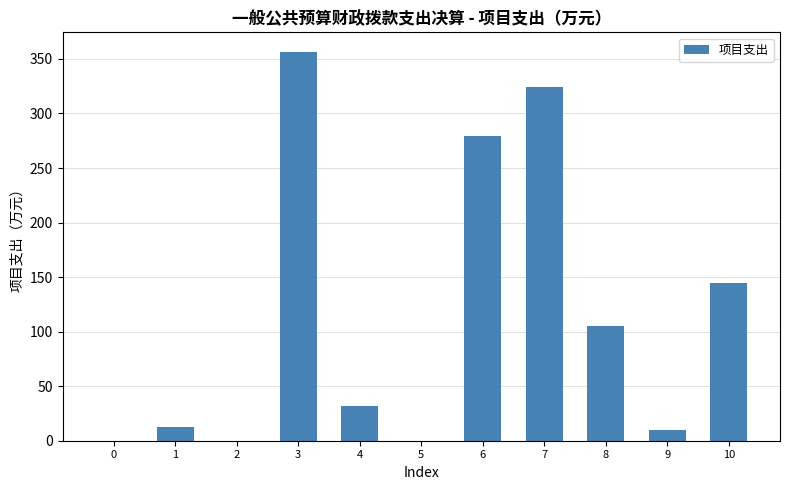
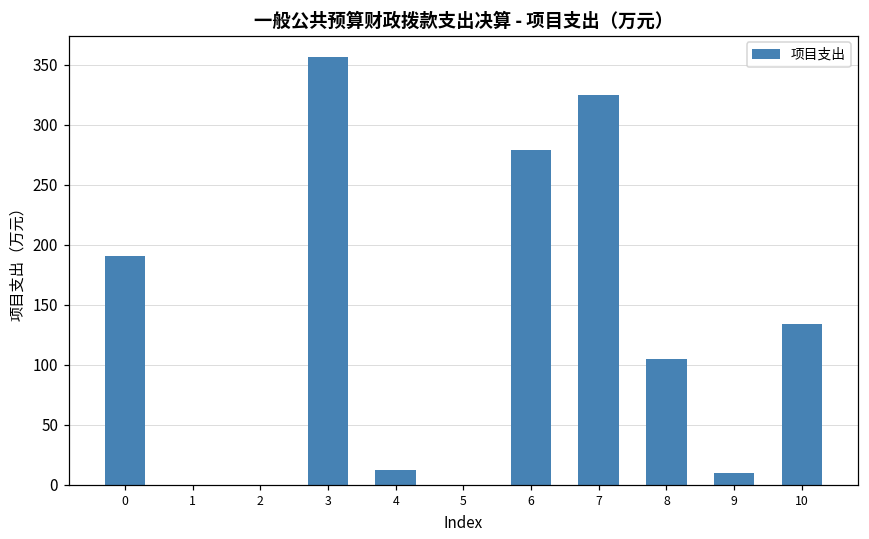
0: 0 -> 191
1: 12 -> 0
4: 32 -> 13
10: 145 -> 134
